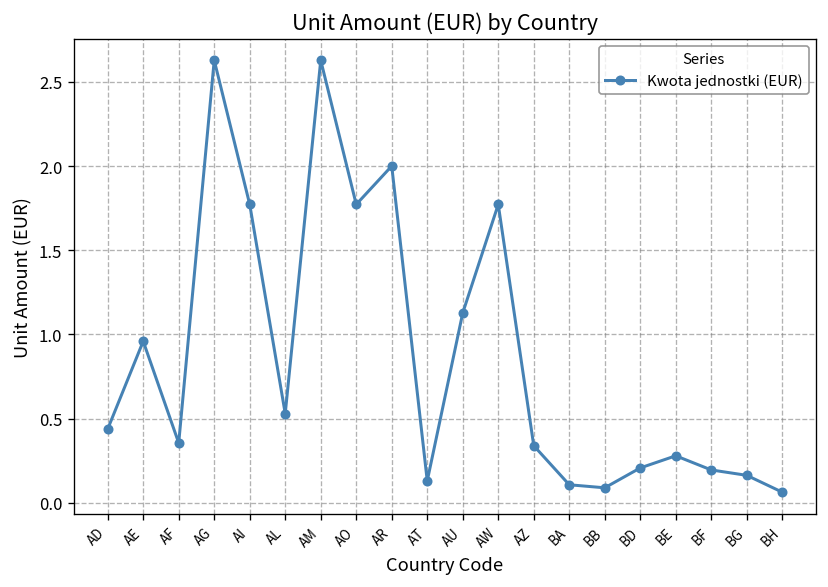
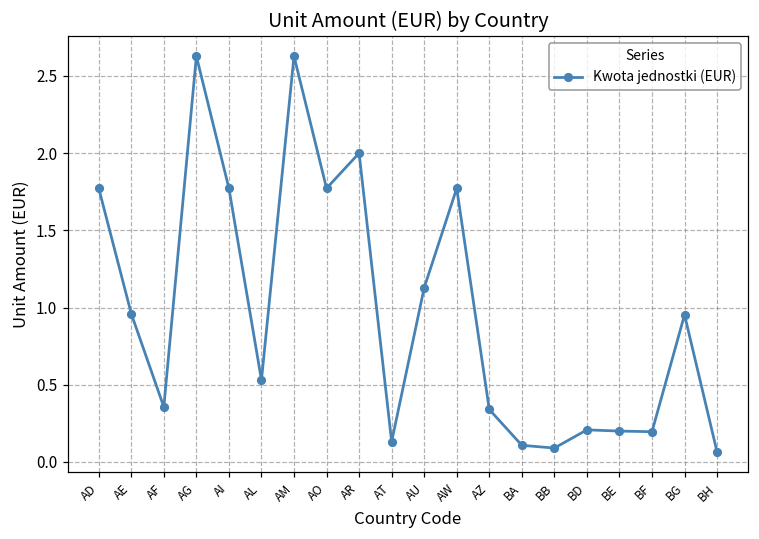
AD: 0.44 -> 1.77
BE: 0.28 -> 0.20
BG: 0.16 -> 0.95
